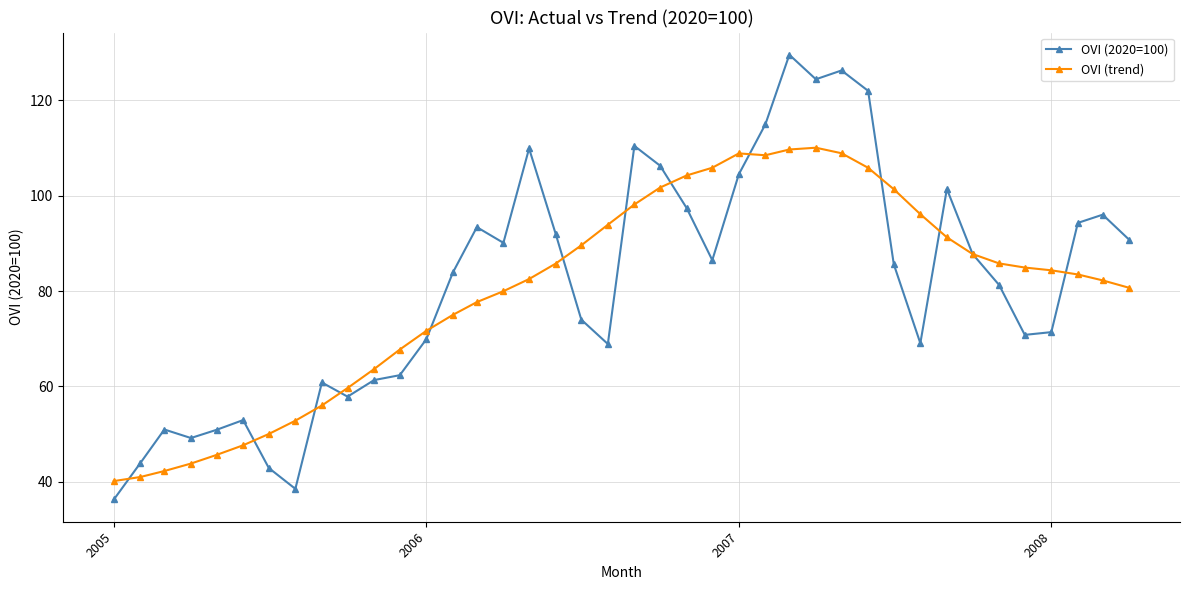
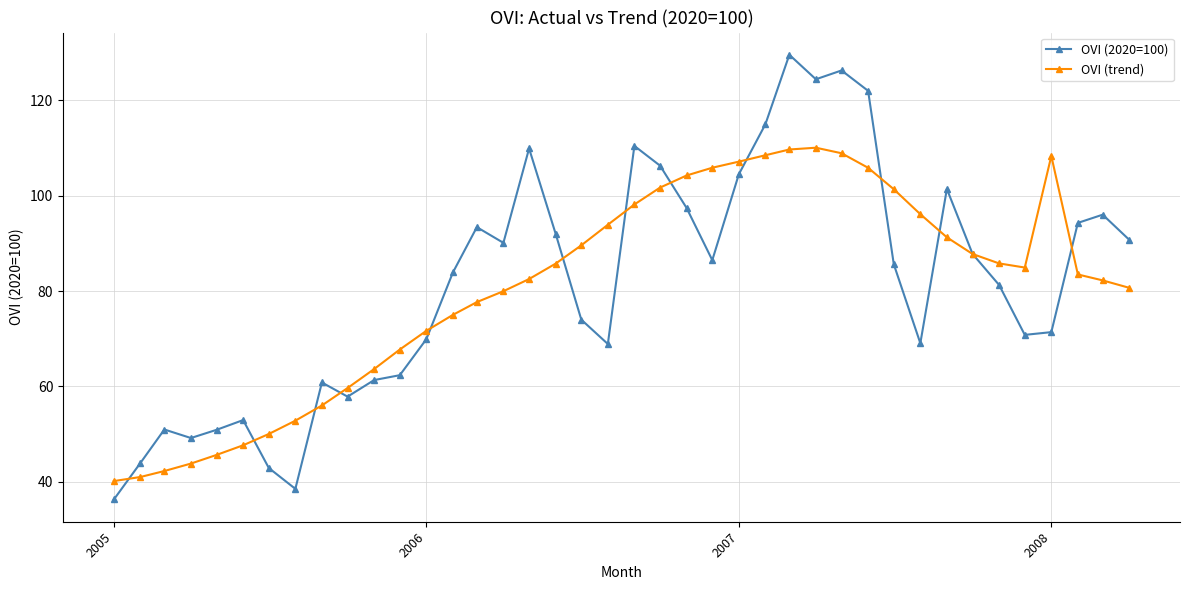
OVI (trend), 2007: 109 -> 107
OVI (trend), 2008: 84 -> 108
